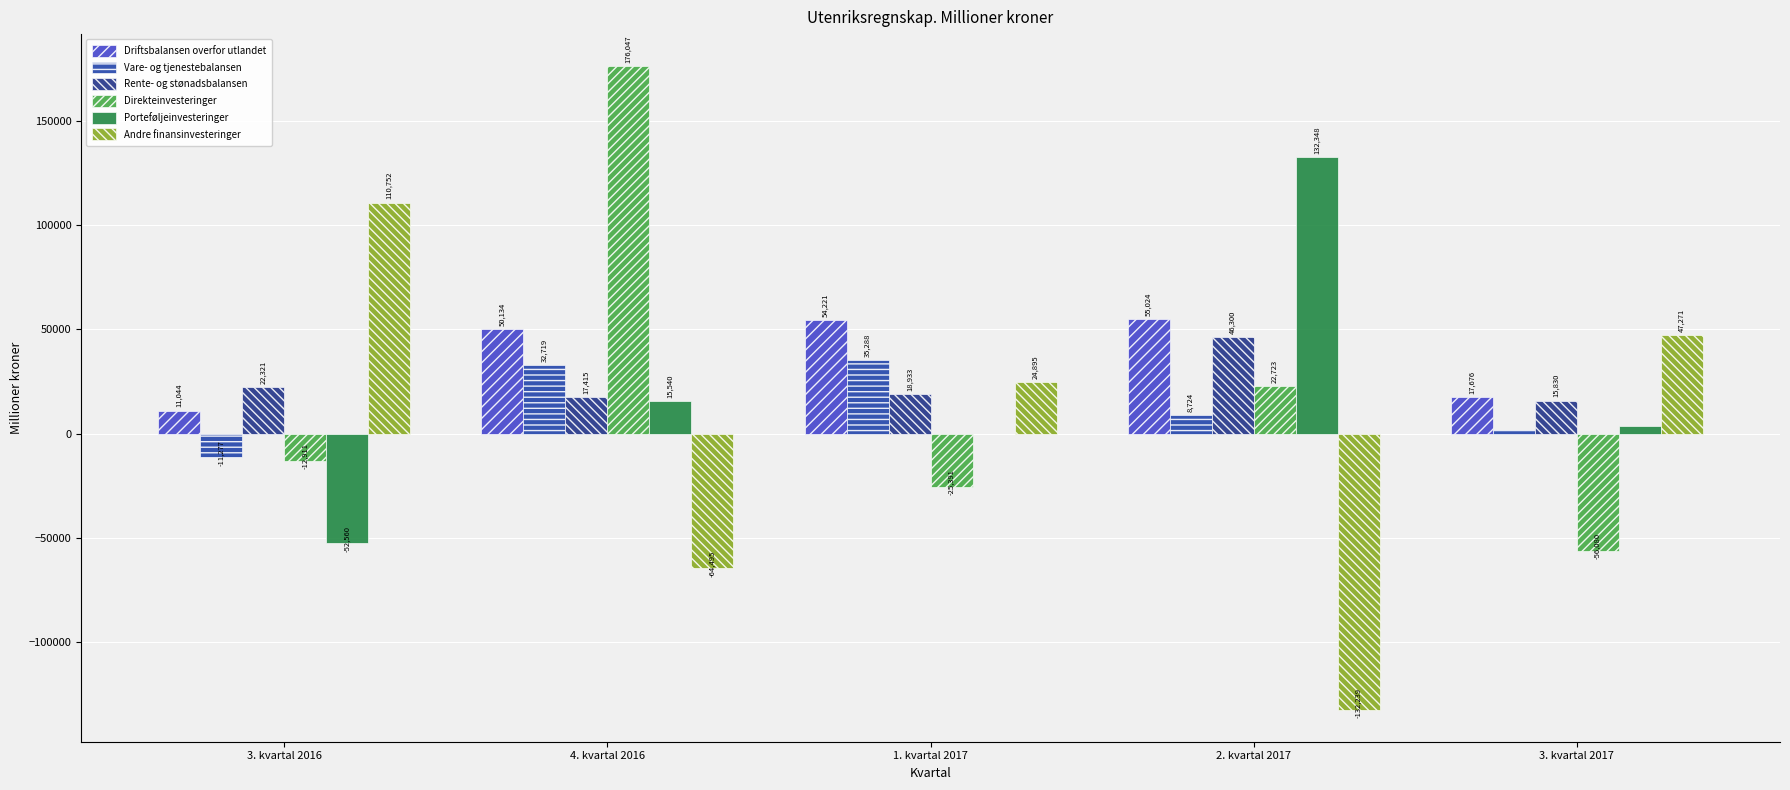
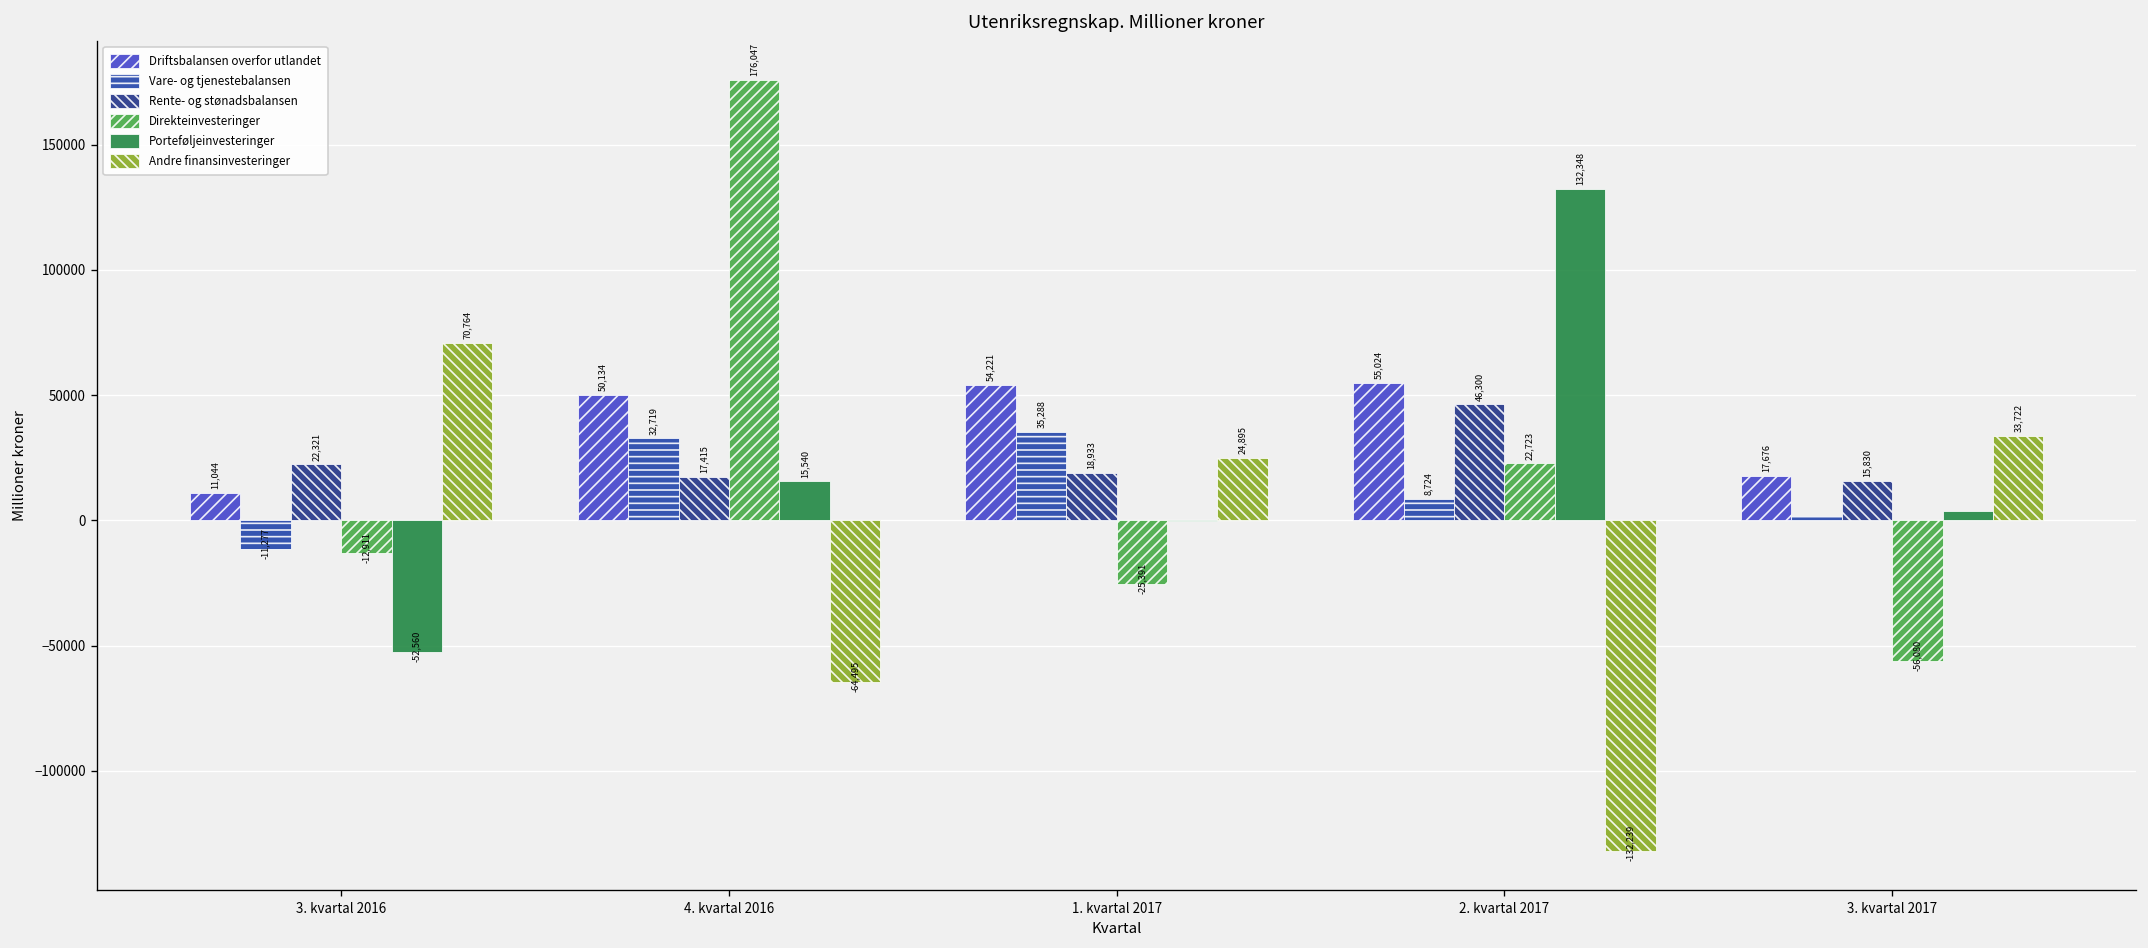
Andre finansinvesteringer, 3. kvartal 2016: 110,752 -> 70,764
Andre finansinvesteringer, 3. kvartal 2017: 47,271 -> 33,722
